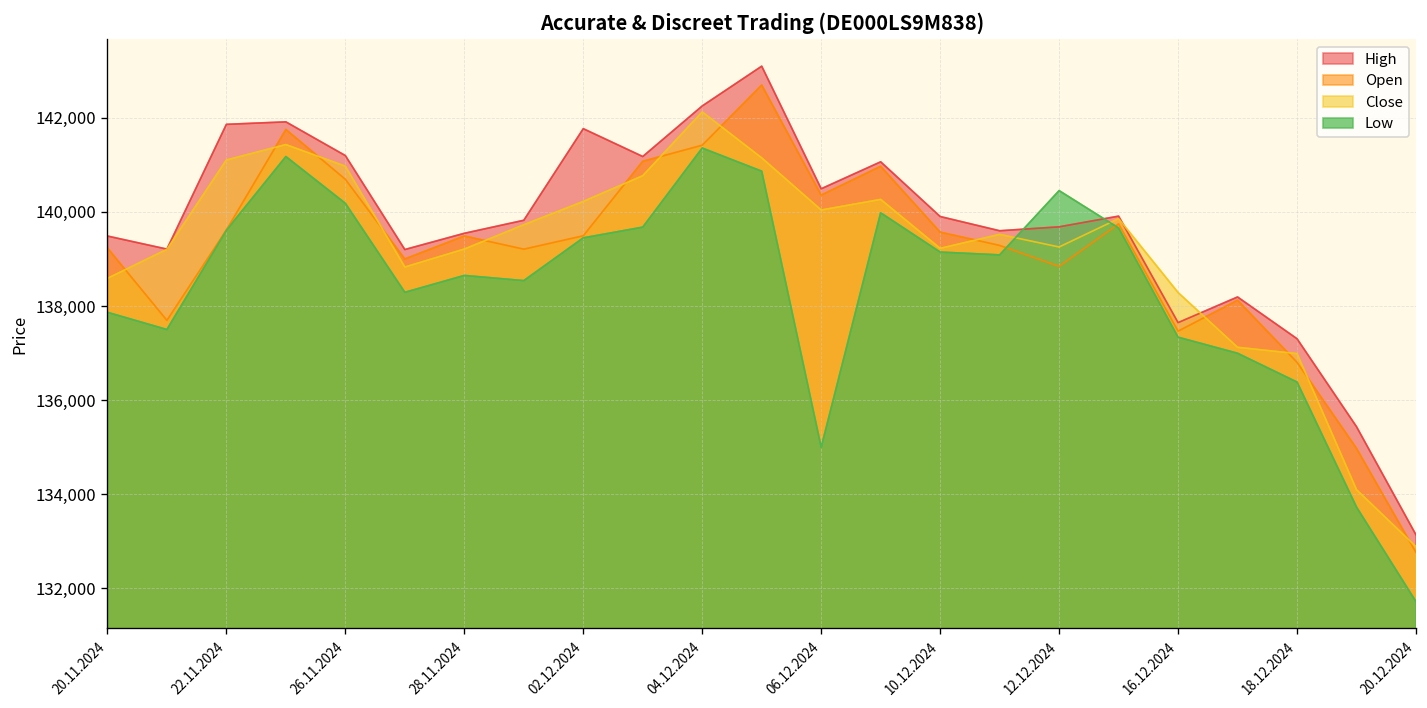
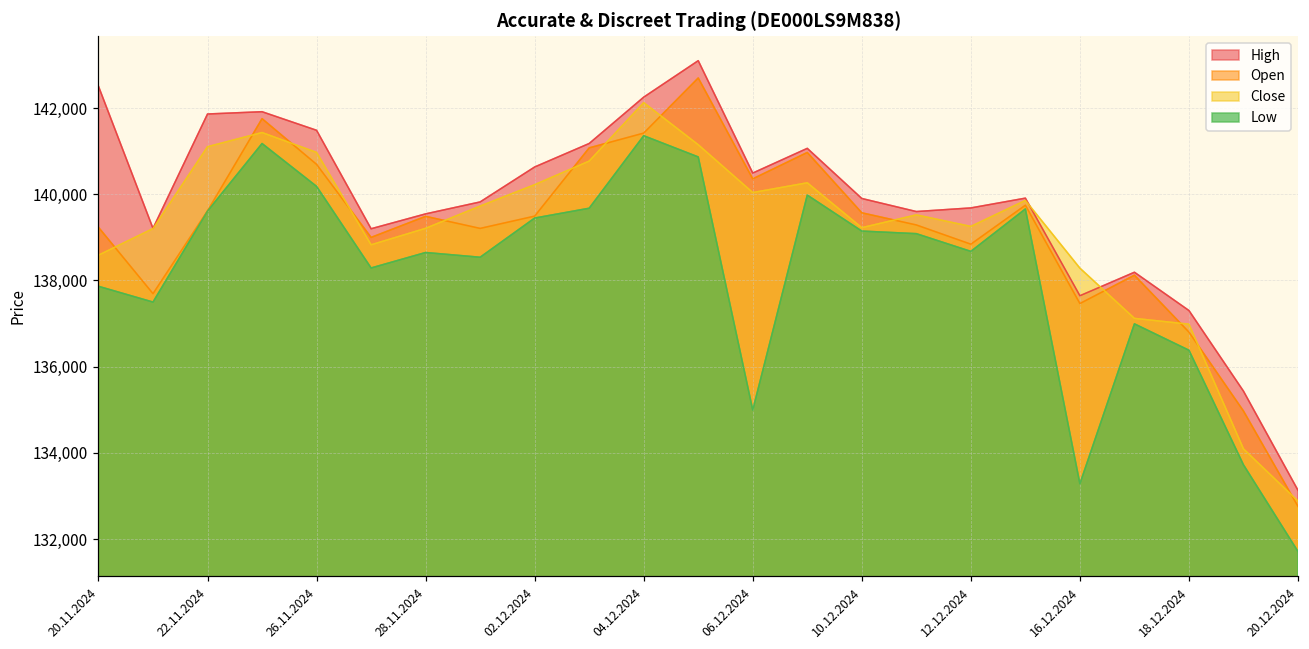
High, 20.11.2024: 139,500 -> 142,500
High, 26.11.2024: 141,200 -> 141,500
High, 02.12.2024: 141,800 -> 140,600
Low, 12.12.2024: 140,500 -> 138,700
Low, 16.12.2024: 137,300 -> 133,300
